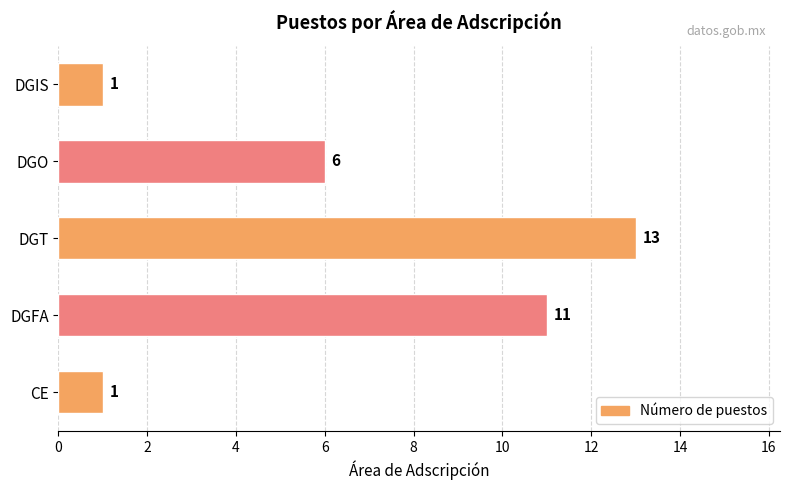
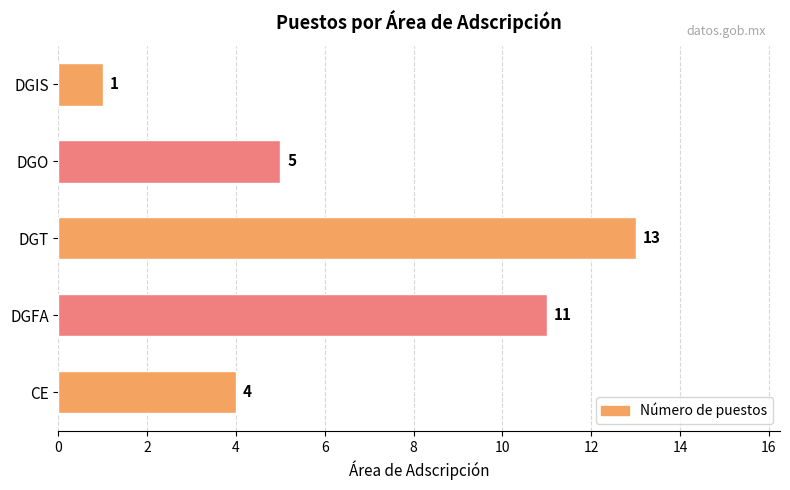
DGO: 6 -> 5
CE: 1 -> 4
